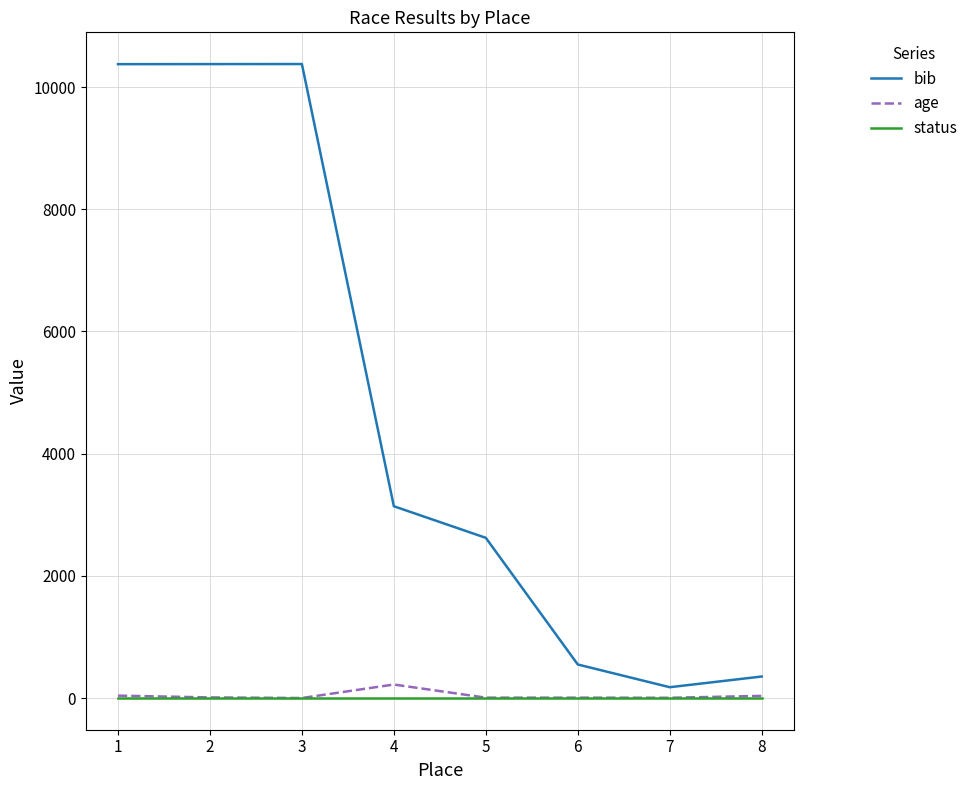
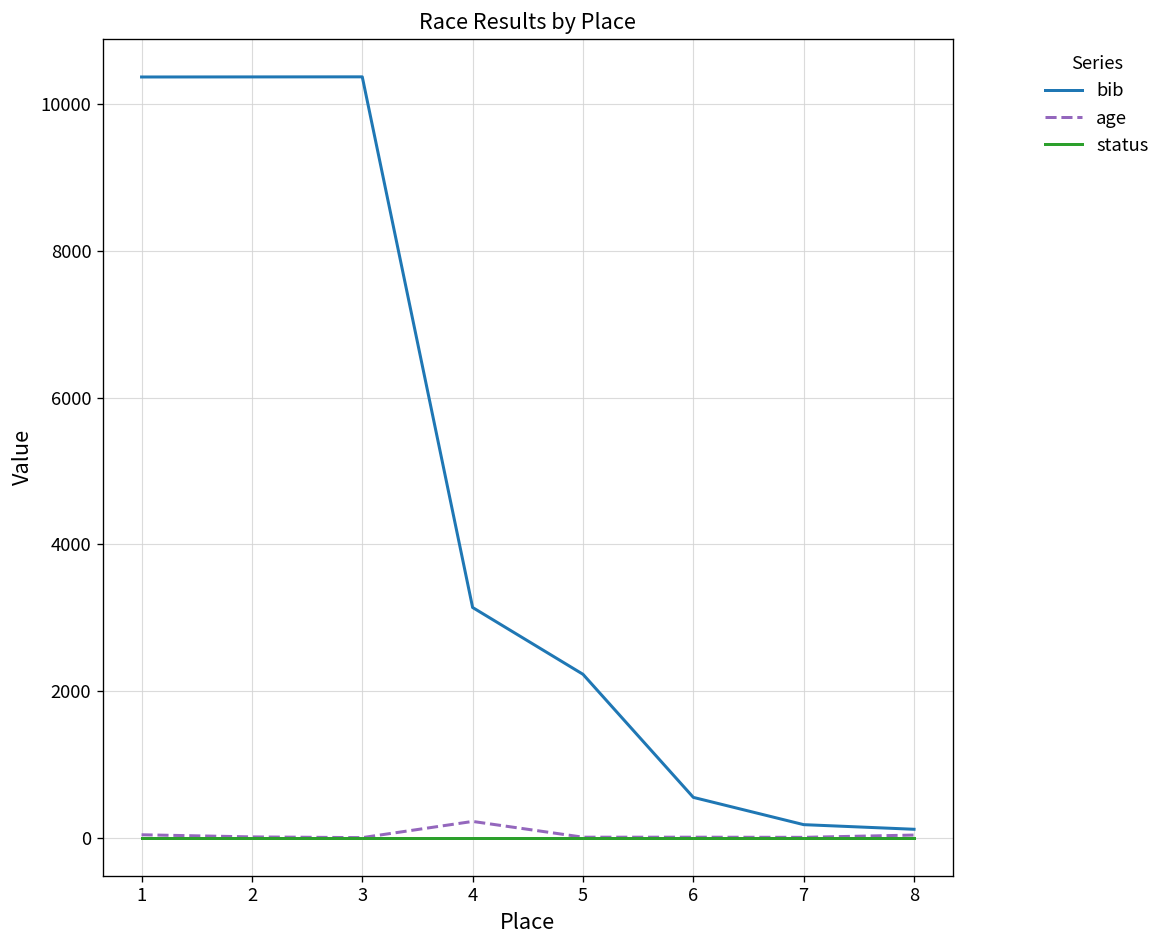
bib, 5: 2600 -> 2200
bib, 8: 400 -> 100
